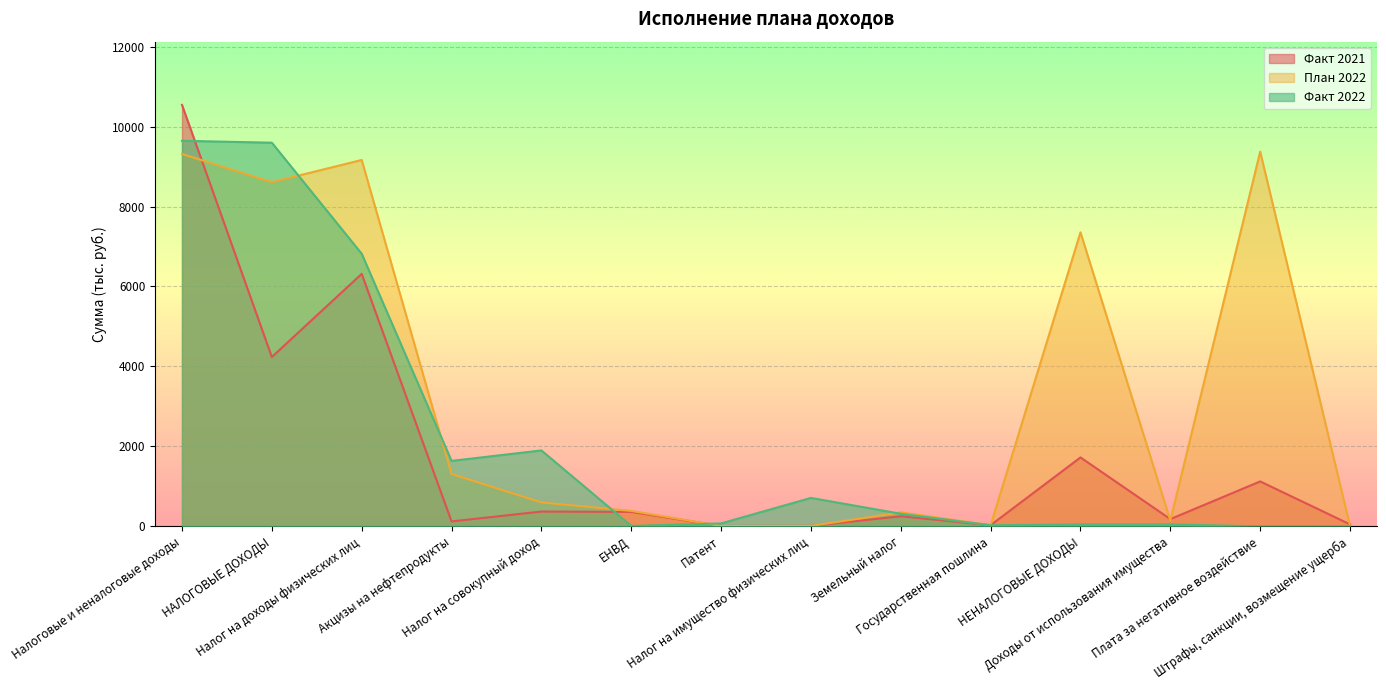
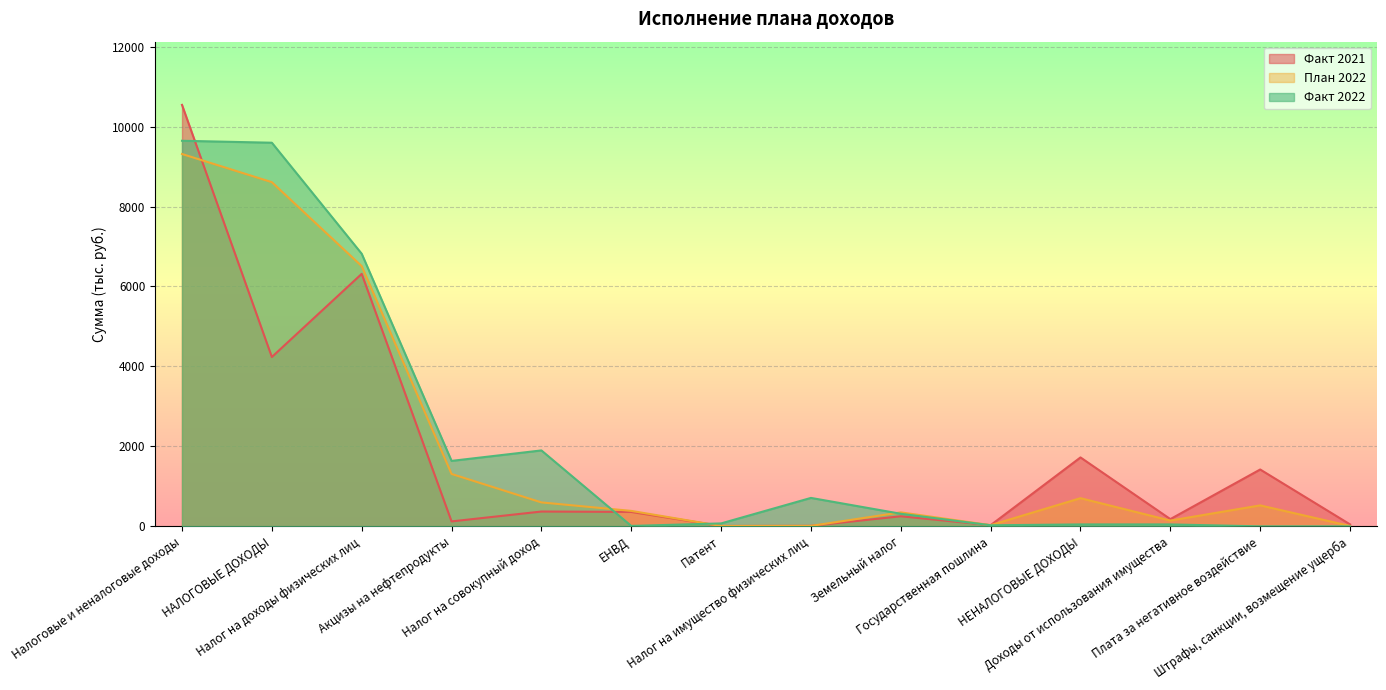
План 2022, Налог на доходы физических лиц: 9200 -> 6500
План 2022, НЕНАЛОГОВЫЕ ДОХОДЫ: 7400 -> 700
Факт 2021, Плата за негативное воздействие: 1100 -> 1400
План 2022, Плата за негативное воздействие: 9400 -> 500
